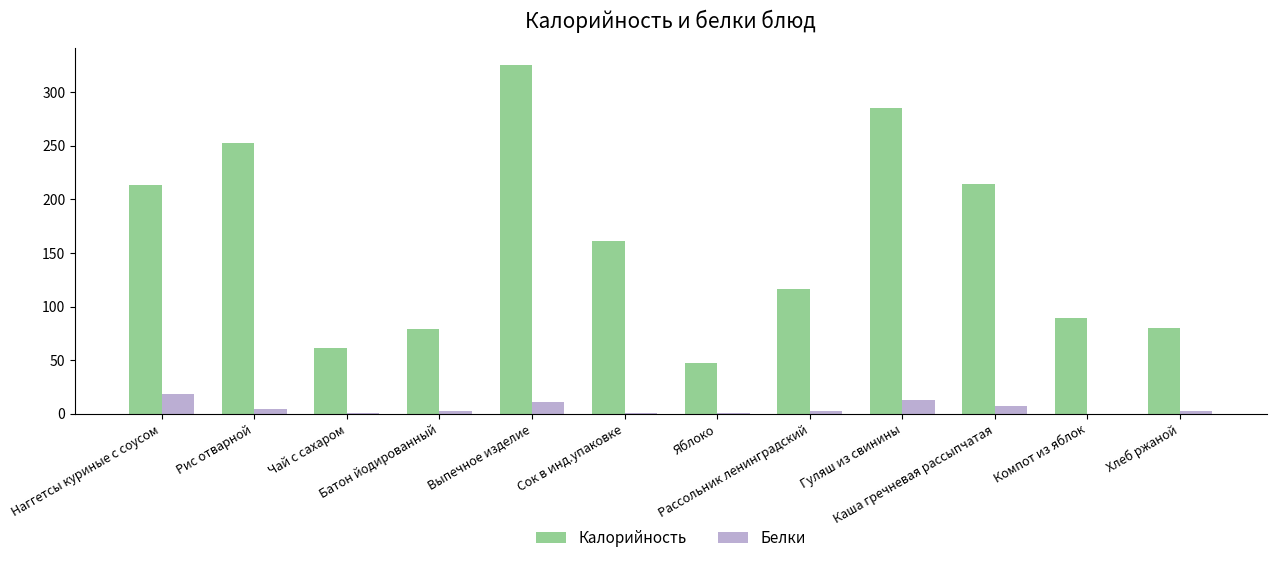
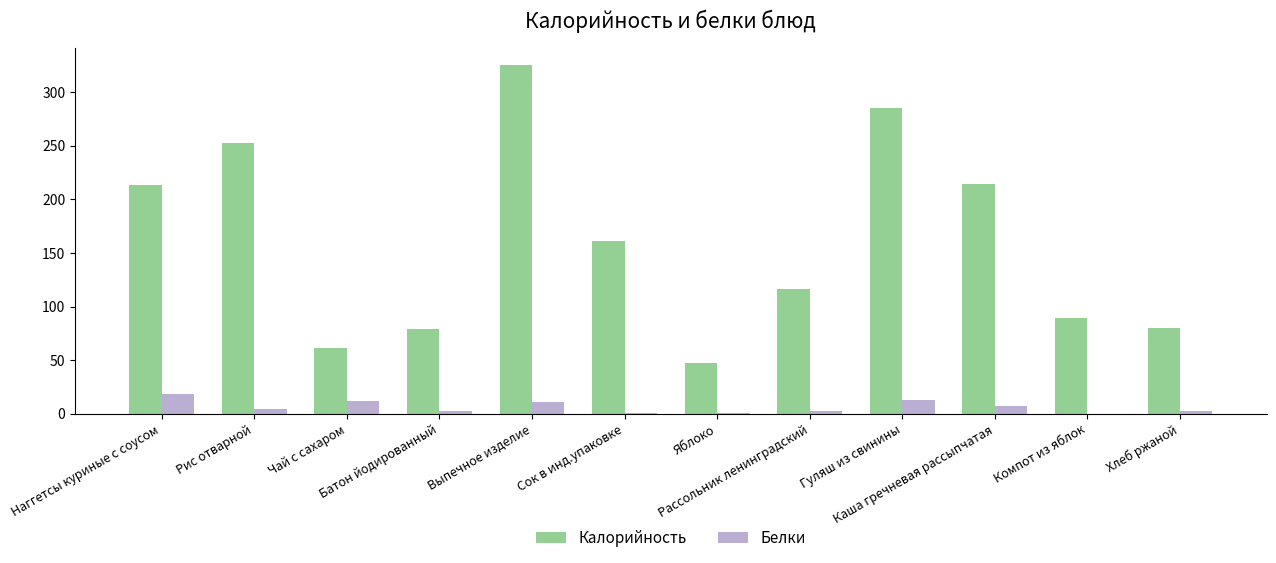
Белки, Чай с сахаром: 0 -> 12
